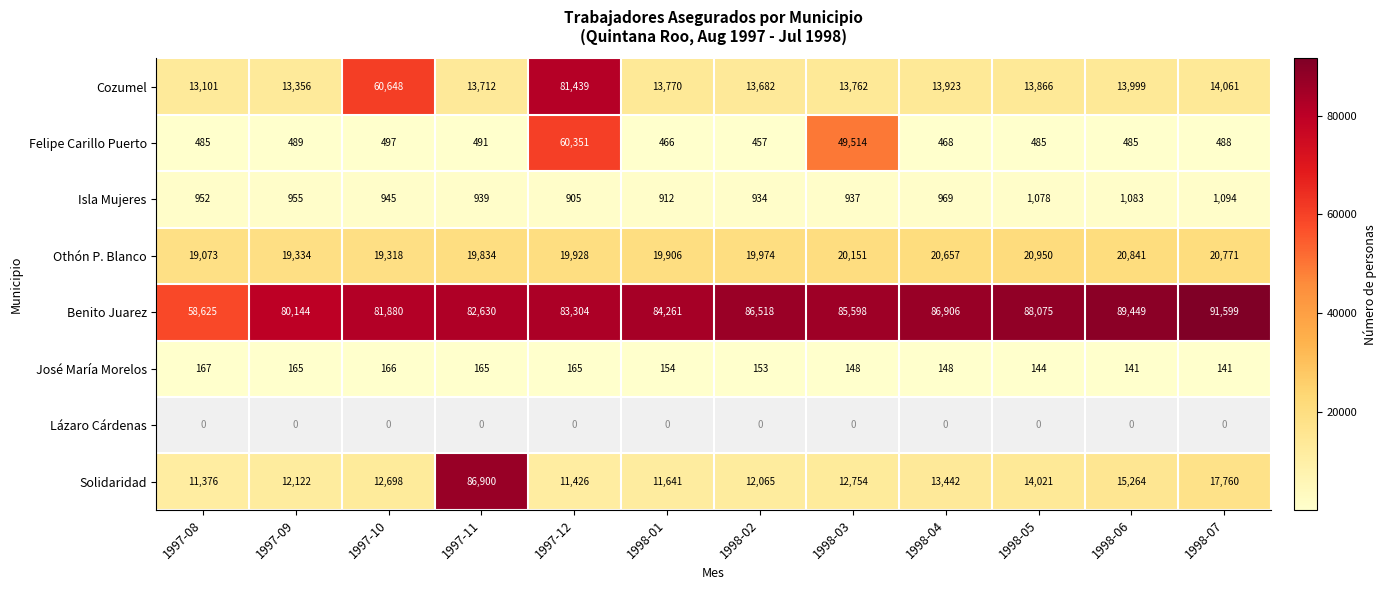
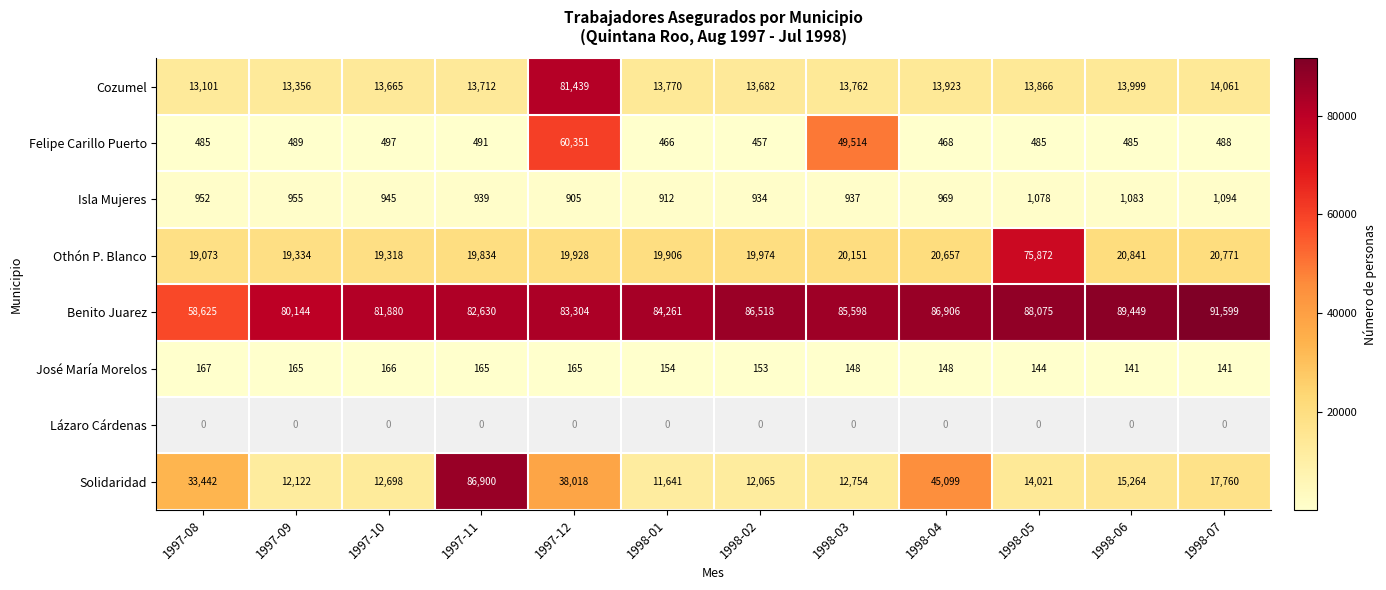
Cozumel, 1997-10: 60,648 -> 13,665
Othón P. Blanco, 1998-05: 20,950 -> 75,872
Solidaridad, 1997-08: 11,376 -> 33,442
Solidaridad, 1997-12: 11,426 -> 38,018
Solidaridad, 1998-04: 13,442 -> 45,099
